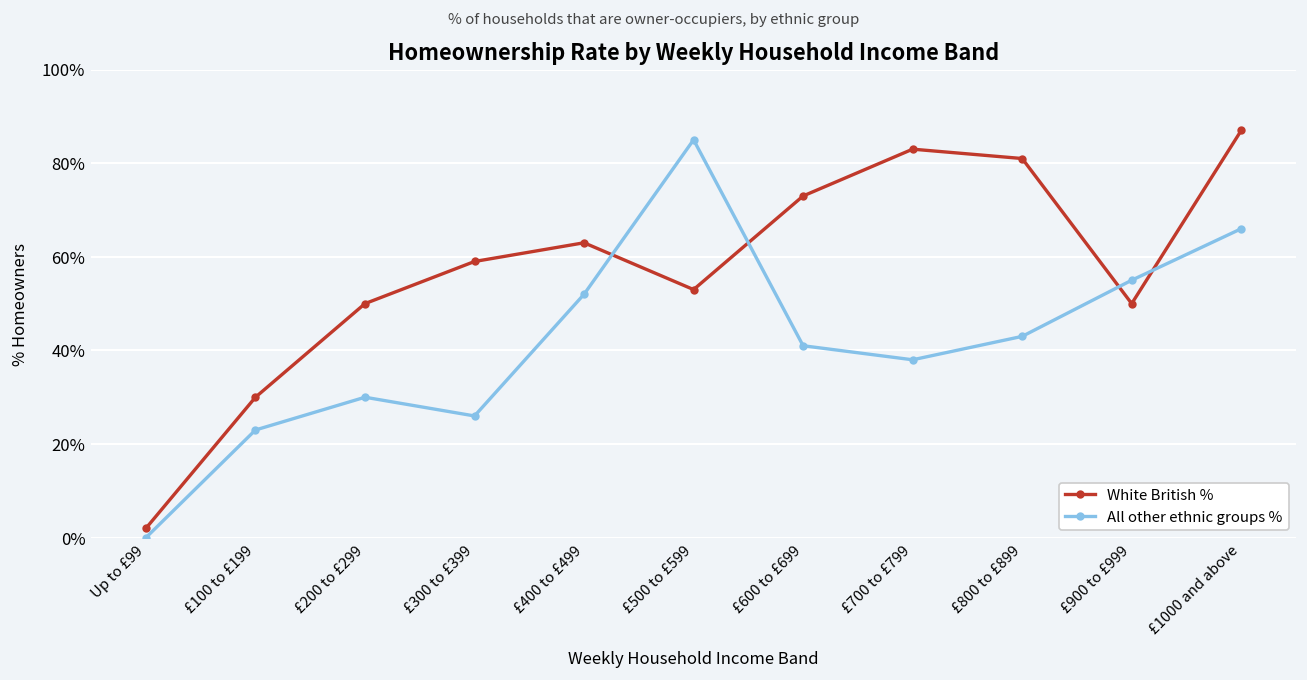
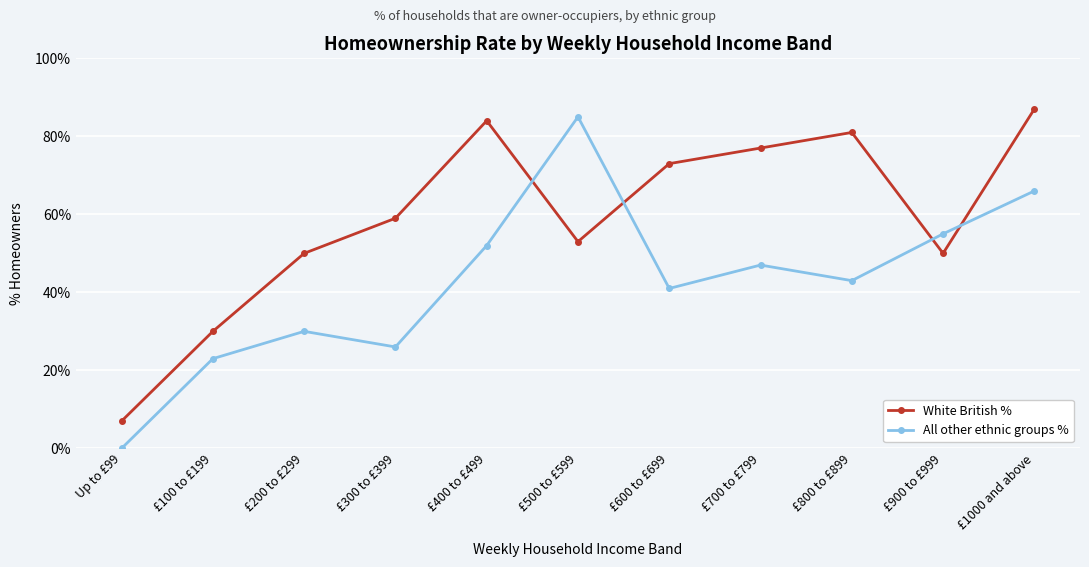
White British %, Up to £99: 2% -> 7%
White British %, £400 to £499: 63% -> 84%
White British %, £700 to £799: 83% -> 77%
All other ethnic groups %, £700 to £799: 38% -> 47%
